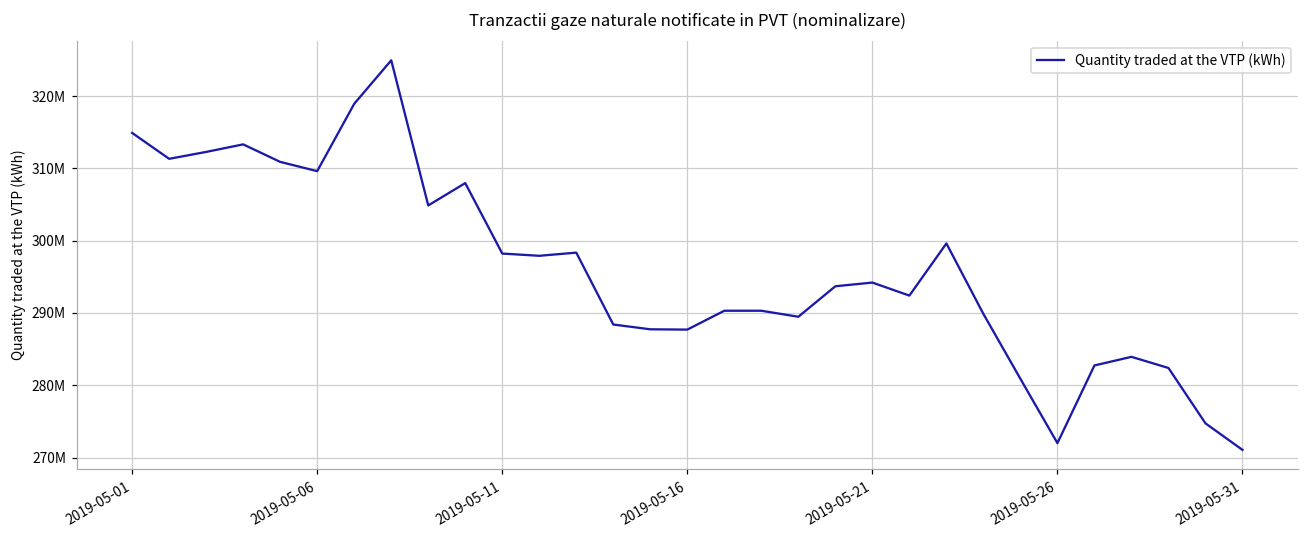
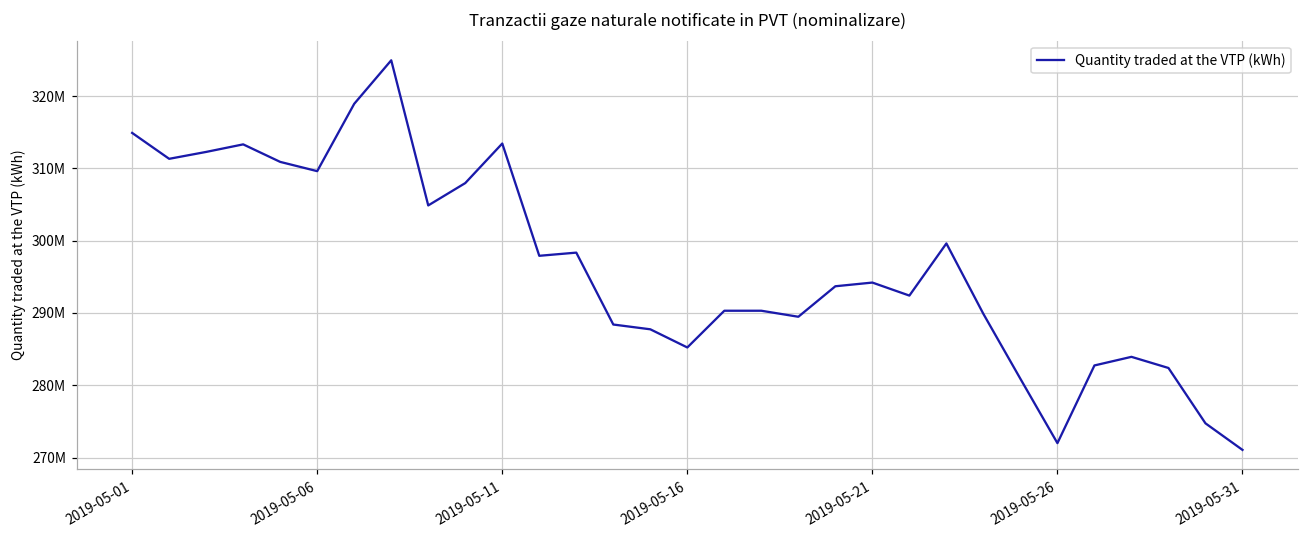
2019-05-11: 298000000 -> 313000000
2019-05-16: 288000000 -> 285000000
